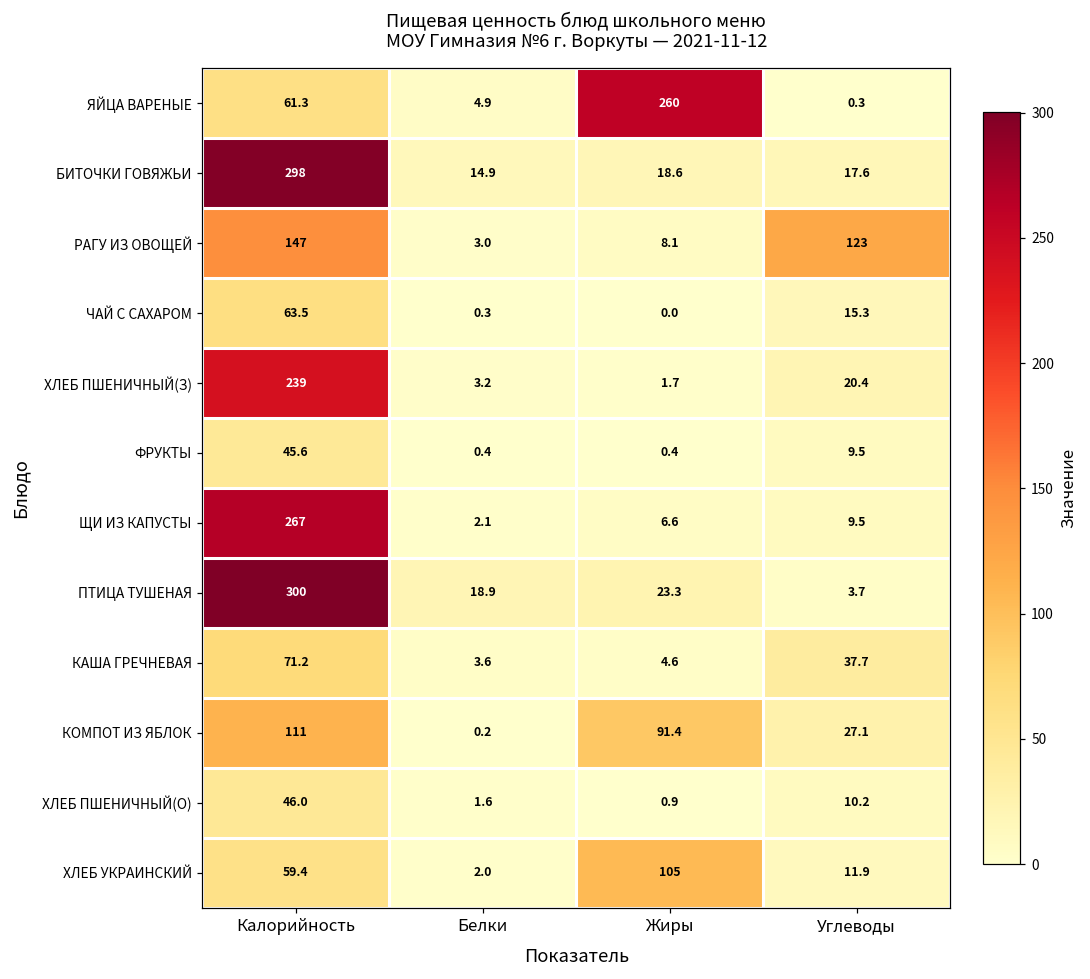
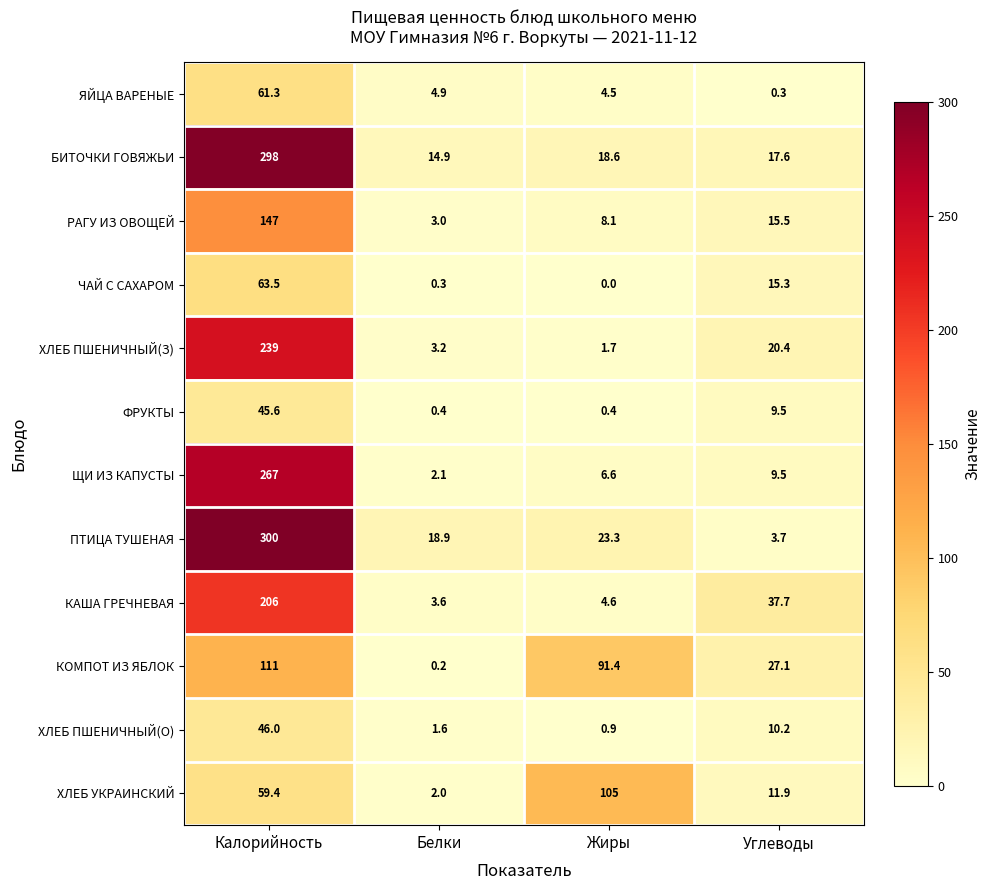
ЯЙЦА ВАРЕНЫЕ, Жиры: 260 -> 4.5
РАГУ ИЗ ОВОЩЕЙ, Углеводы: 123 -> 15.5
КАША ГРЕЧНЕВАЯ, Калорийность: 71.2 -> 206
